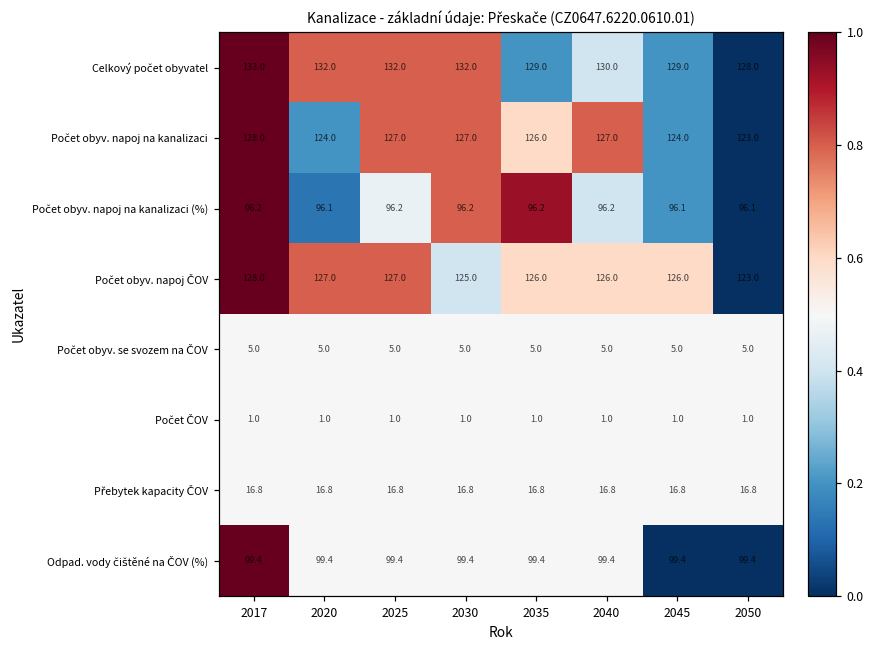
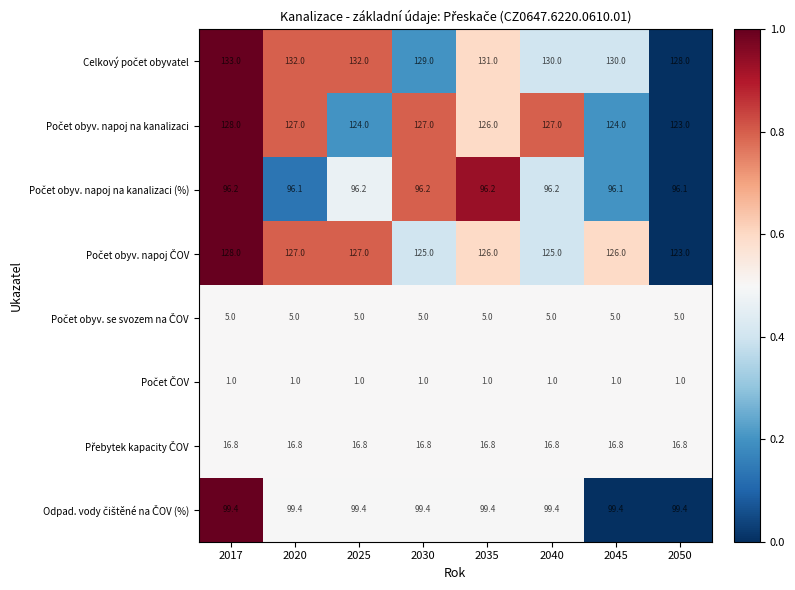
Celkový počet obyvatel, 2030: 132.0 -> 129.0
Celkový počet obyvatel, 2035: 129.0 -> 131.0
Celkový počet obyvatel, 2045: 129.0 -> 130.0
Počet obyv. napoj na kanalizaci, 2020: 124.0 -> 127.0
Počet obyv. napoj na kanalizaci, 2025: 127.0 -> 124.0
Počet obyv. napoj ČOV, 2040: 126.0 -> 125.0
